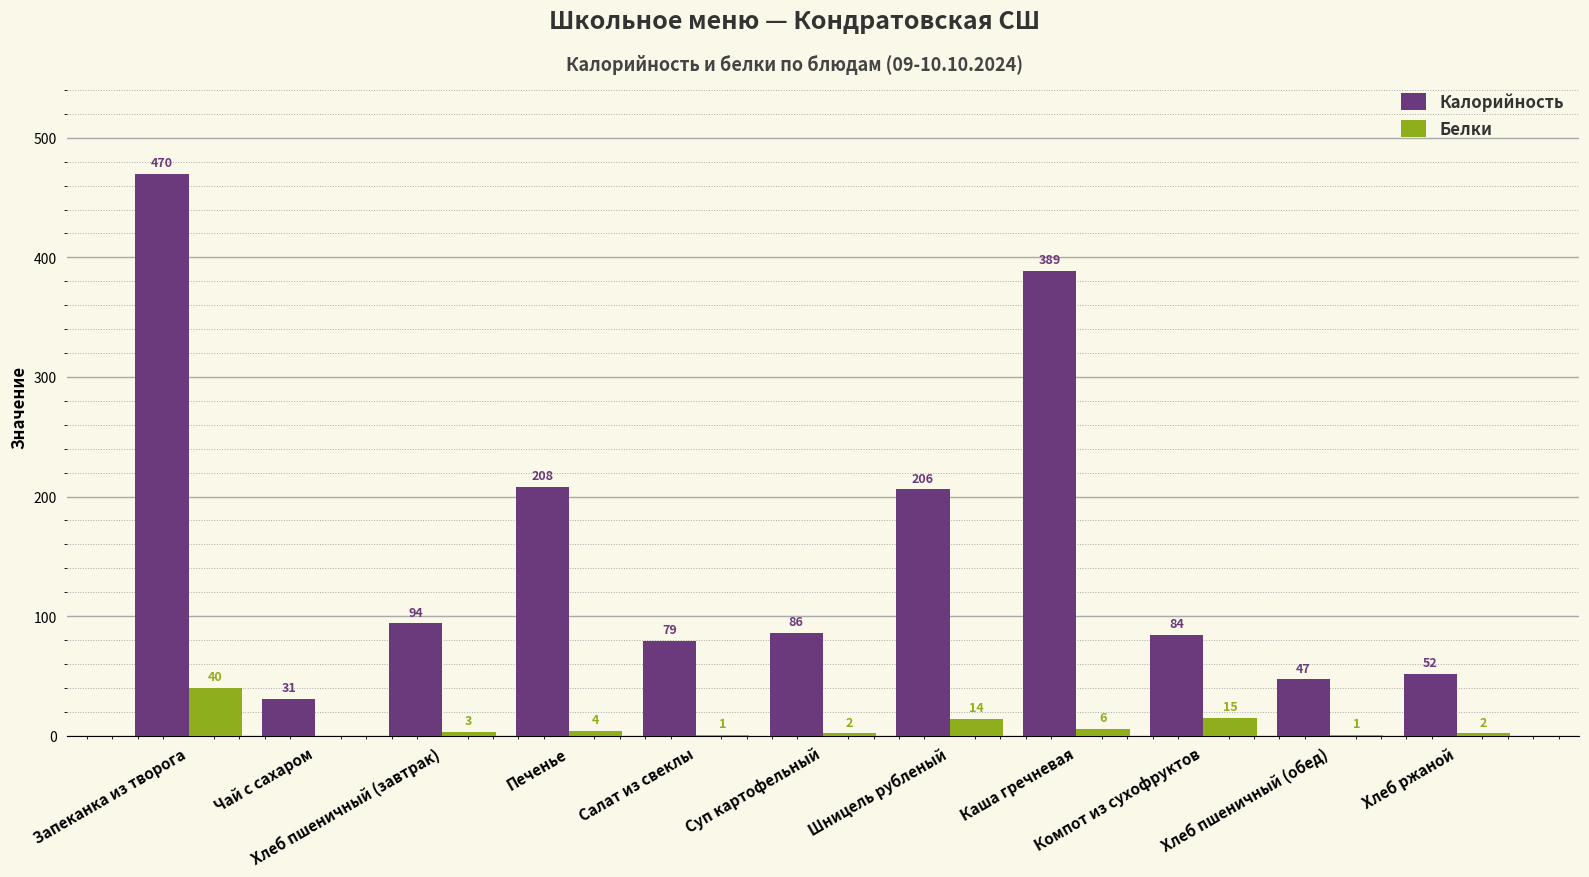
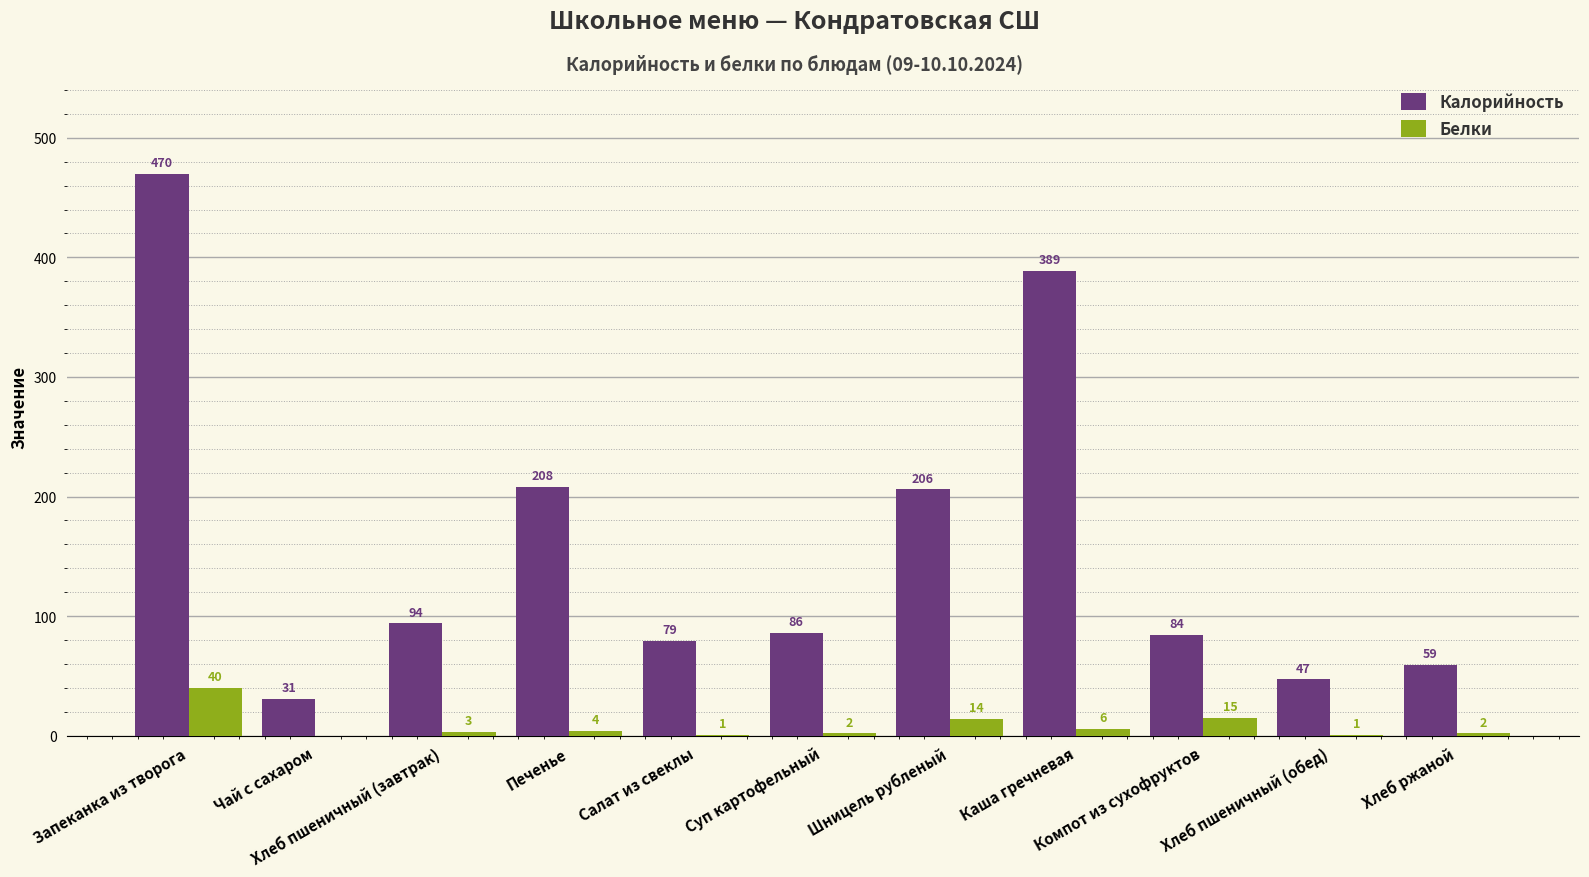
Калорийность, Хлеб ржаной: 52 -> 59
